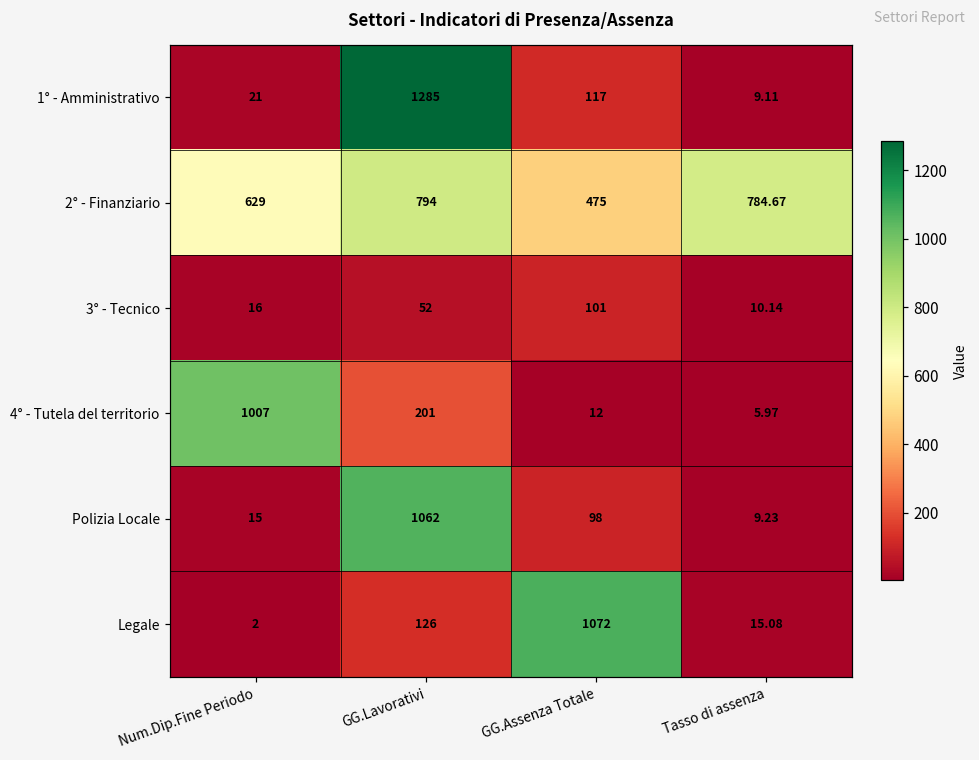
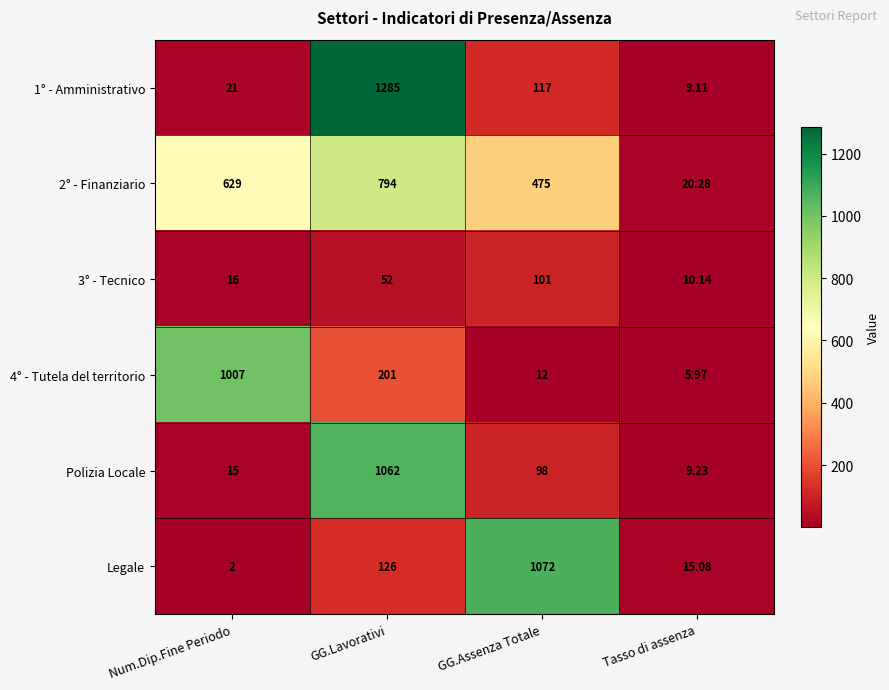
2° - Finanziario, Tasso di assenza: 784.67 -> 20.28
